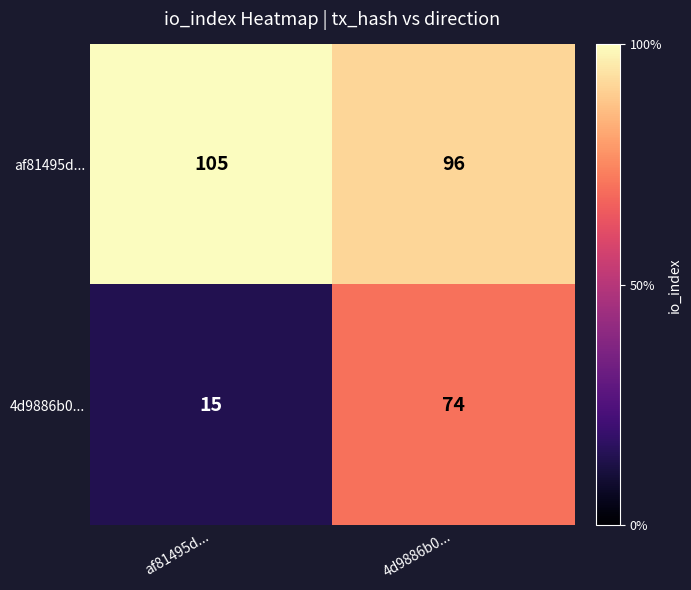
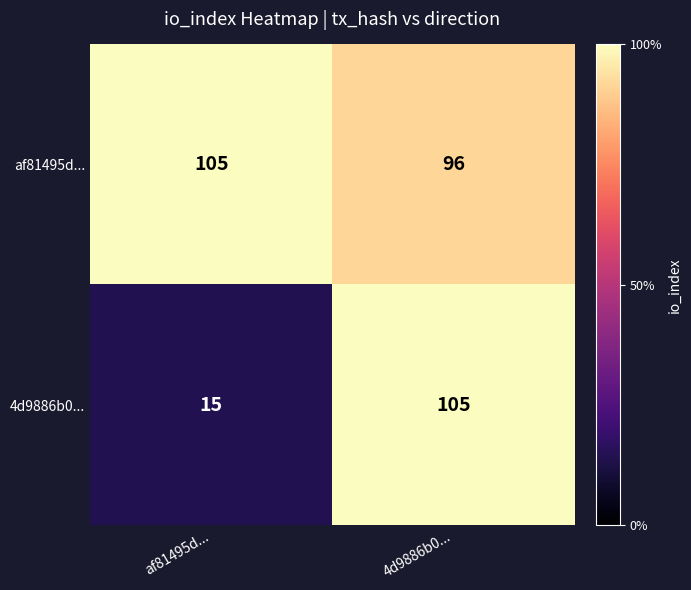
4d9886b0..., 4d9886b0...: 74 -> 105
